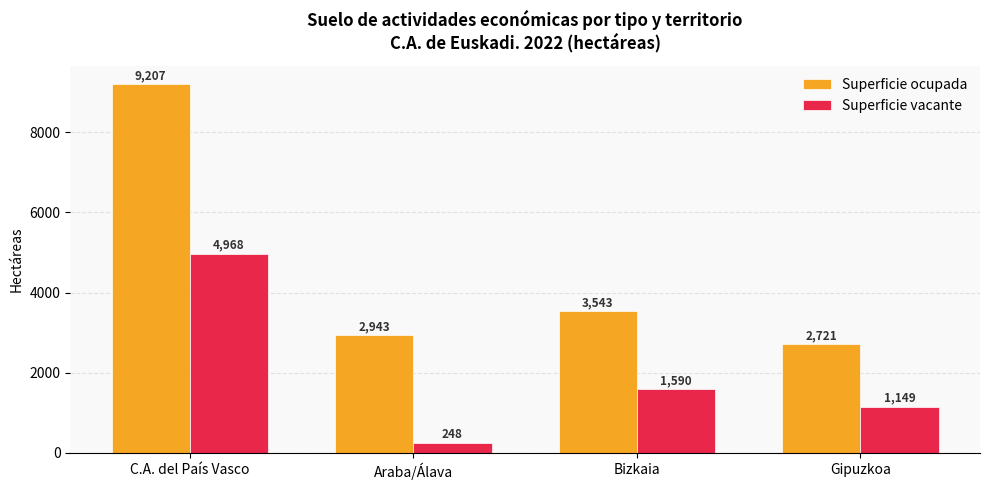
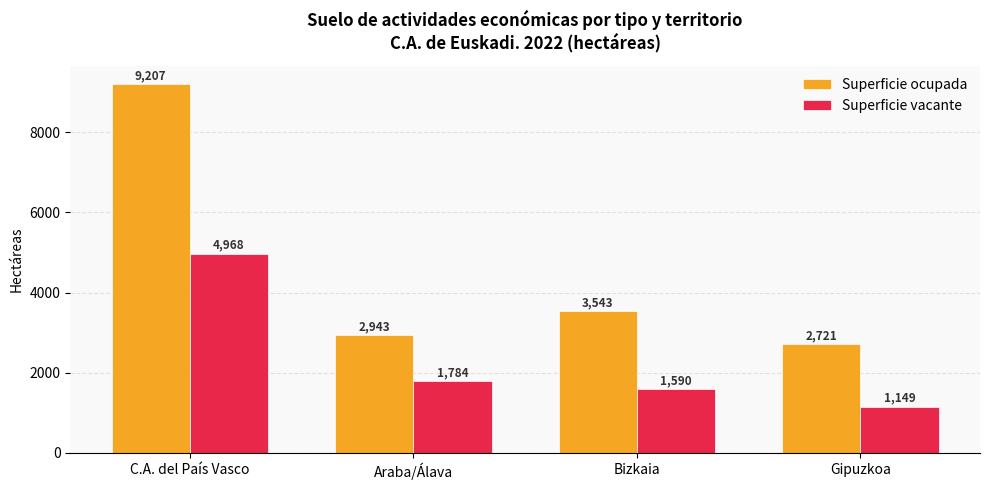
Superficie vacante, Araba/Álava: 248 -> 1,784
